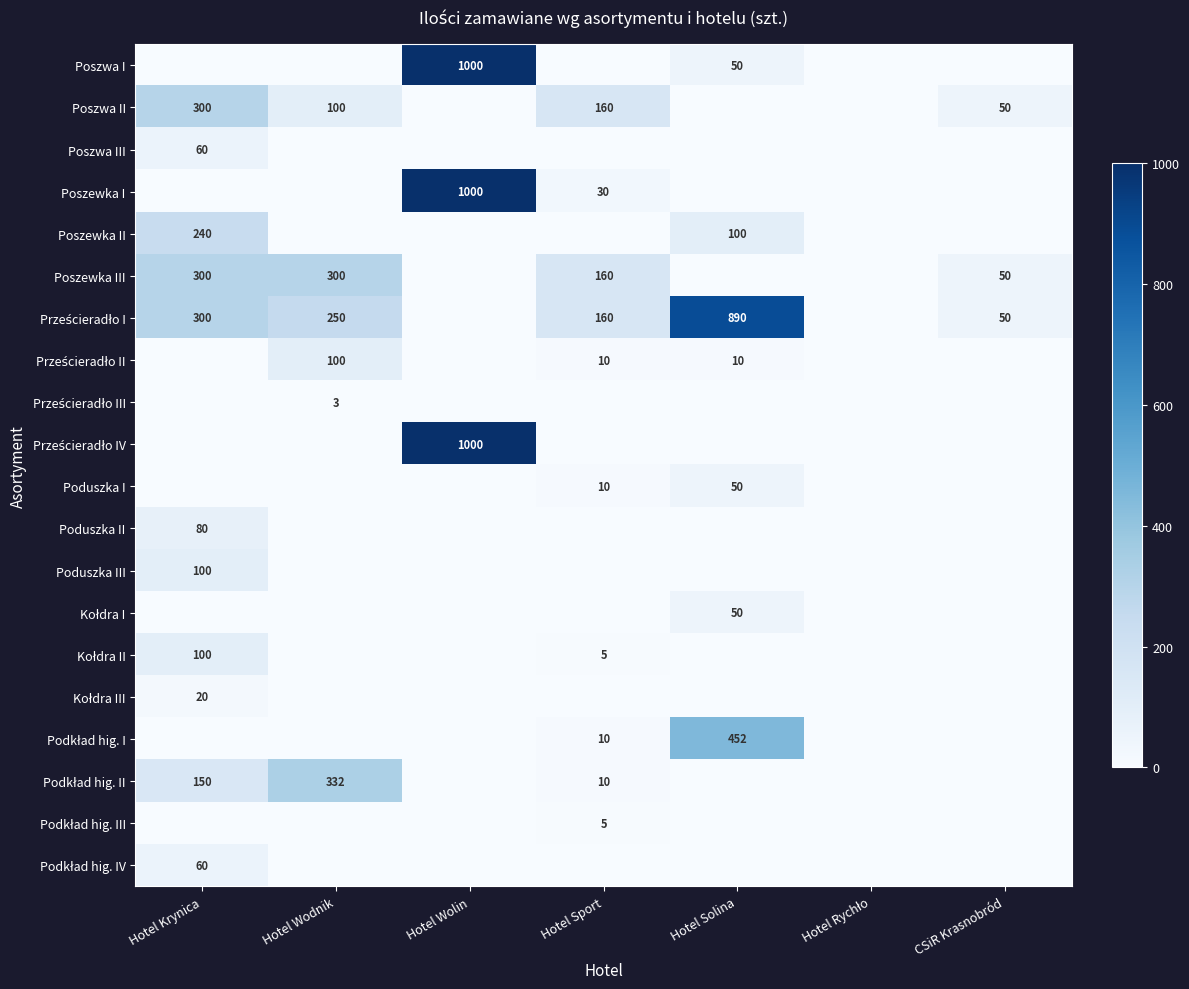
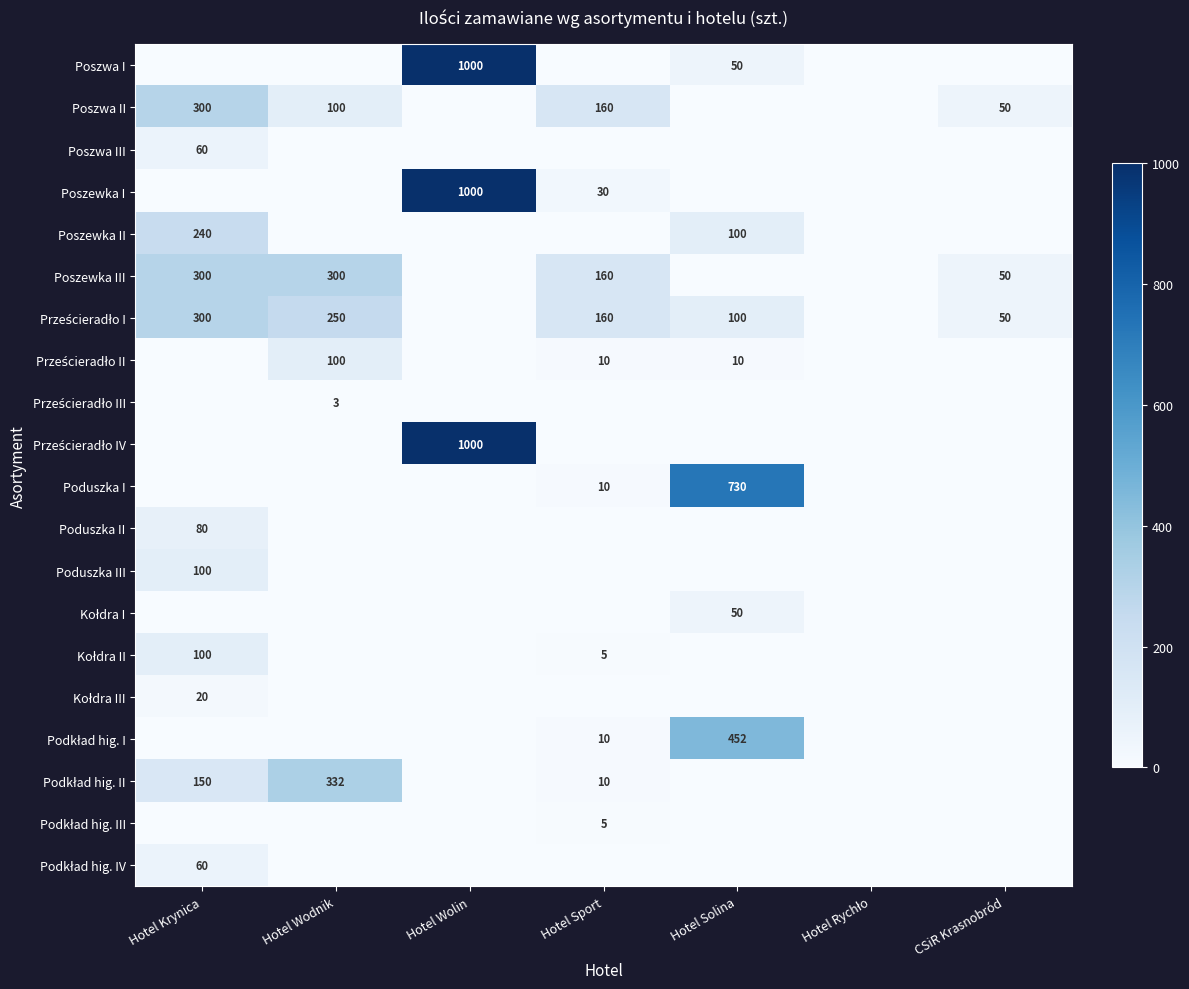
Prześcieradło I, Hotel Solina: 890 -> 100
Poduszka I, Hotel Solina: 50 -> 730
